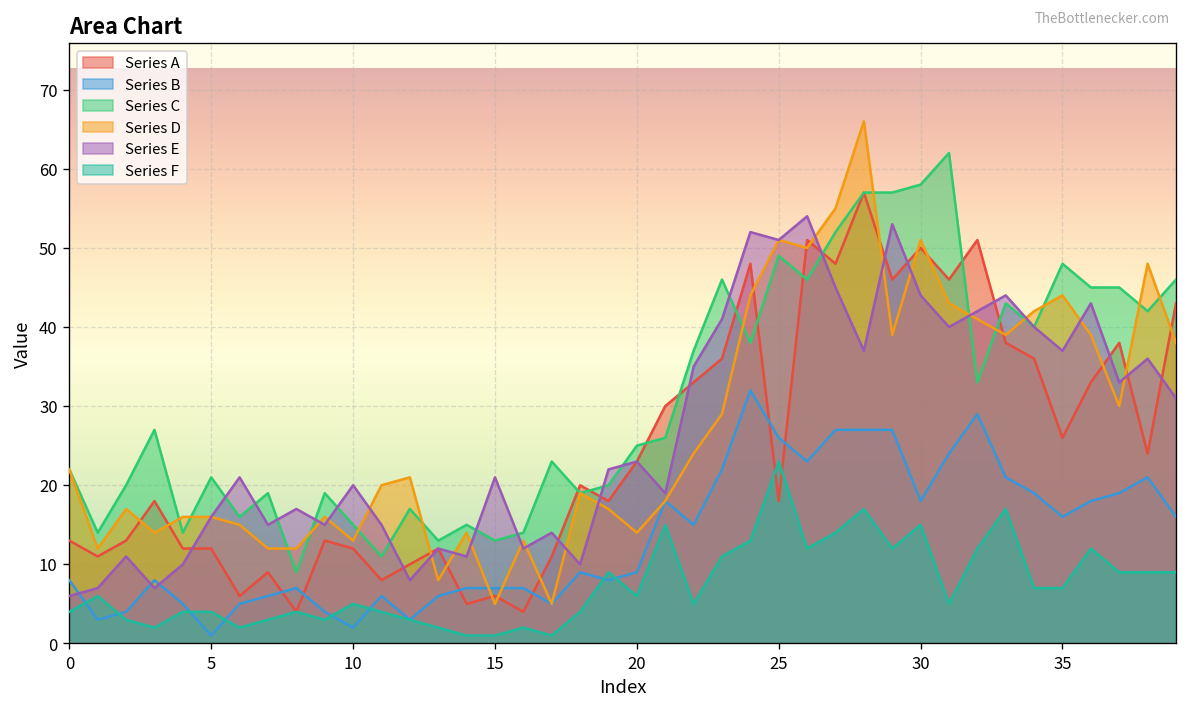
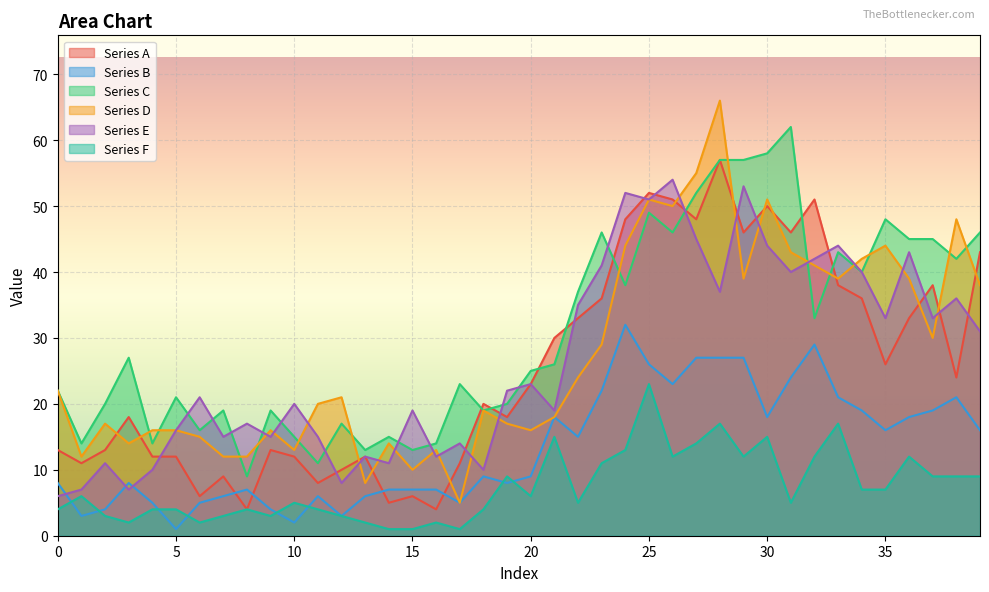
Series D, 15: 5 -> 10
Series E, 15: 21 -> 19
Series D, 20: 14 -> 16
Series A, 25: 18 -> 52
Series E, 35: 37 -> 33
